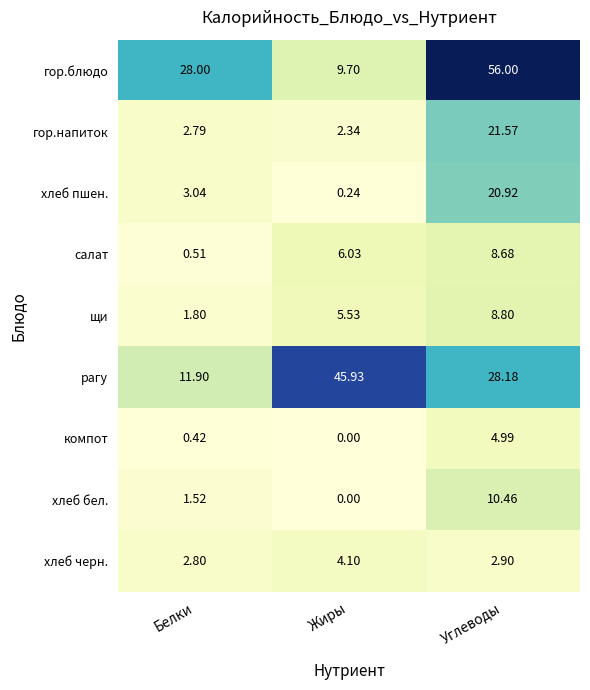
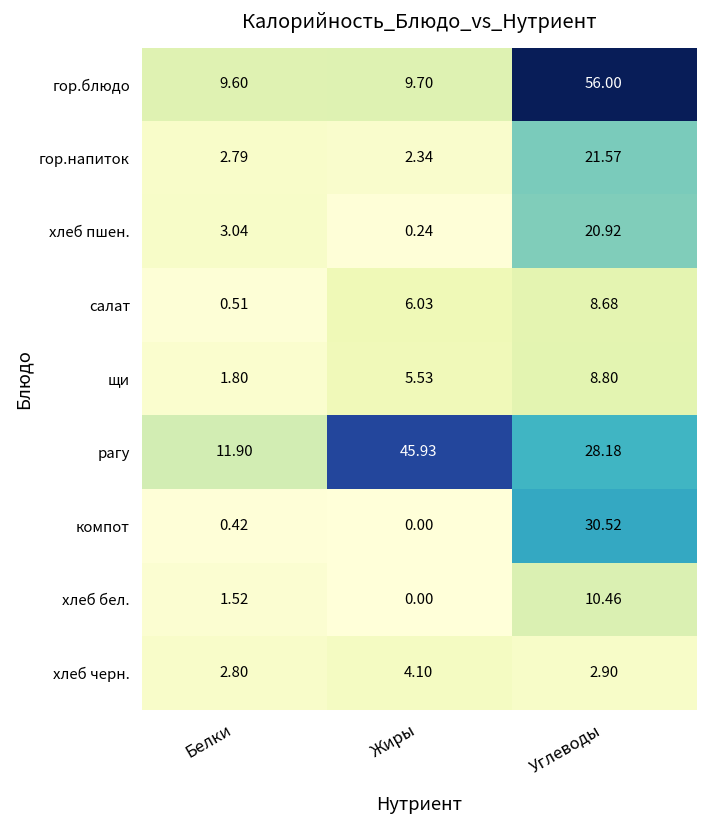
гор.блюдо, Белки: 28.00 -> 9.60
компот, Углеводы: 4.99 -> 30.52
